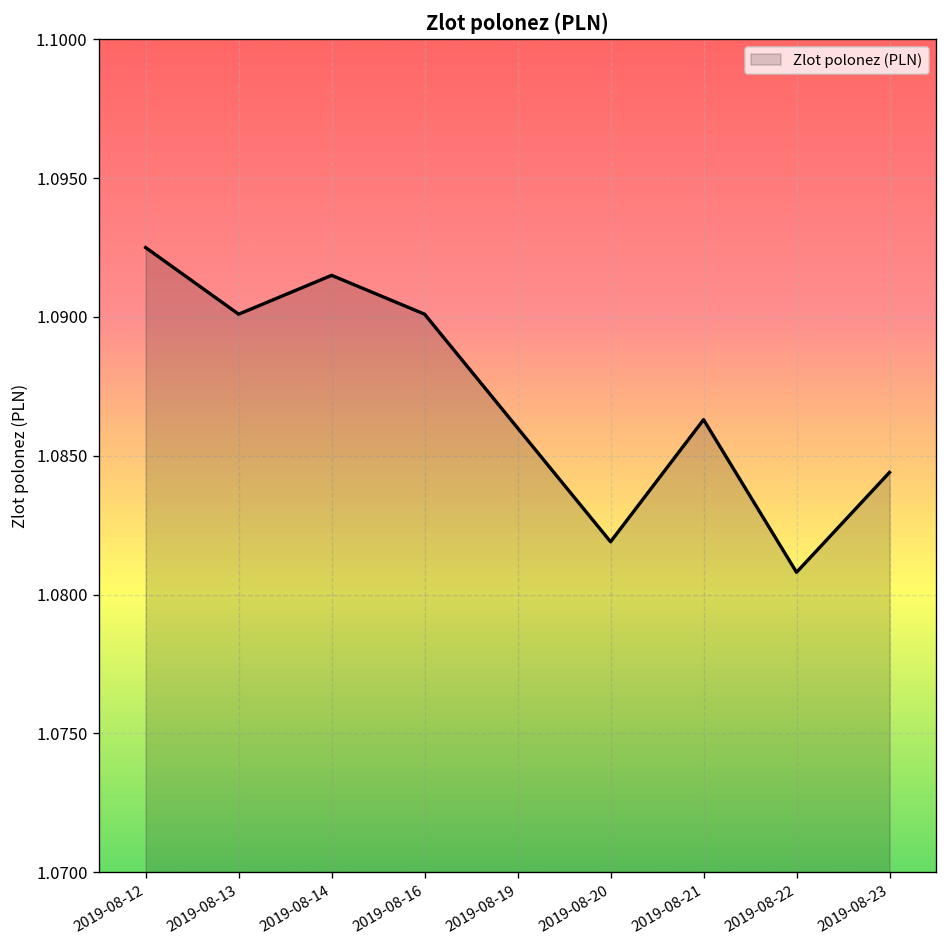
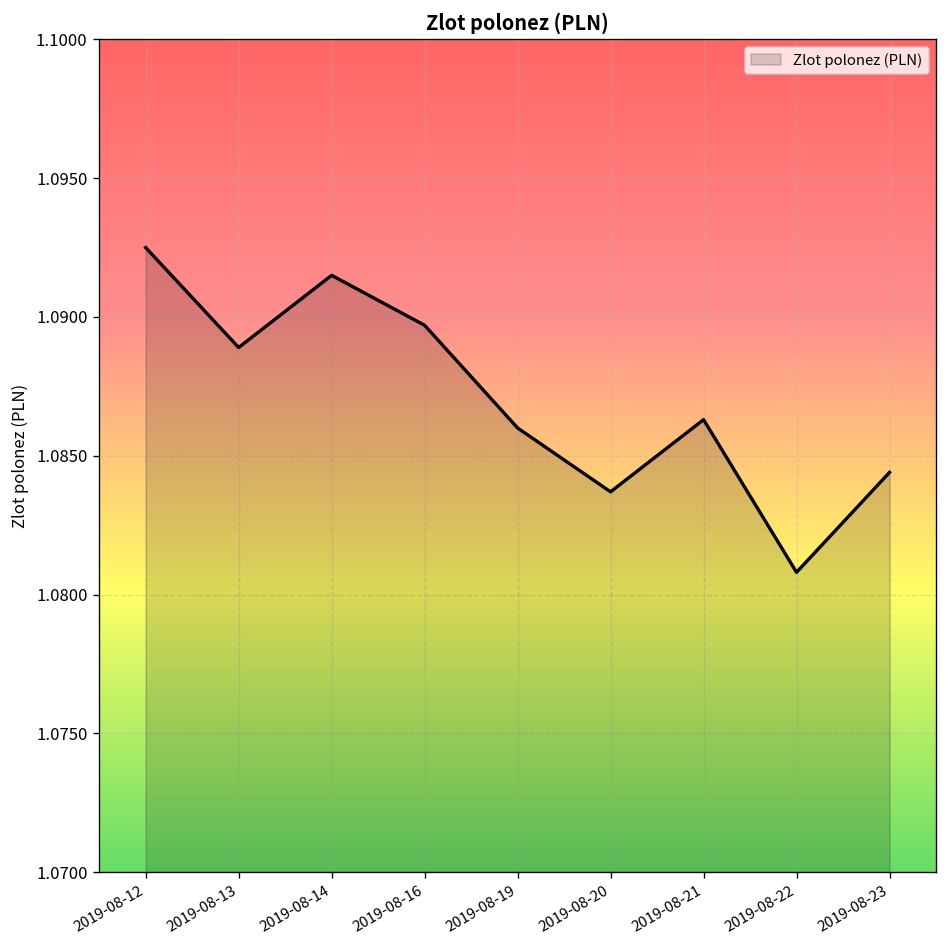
2019-08-13: 1.0901 -> 1.0889
2019-08-16: 1.0901 -> 1.0897
2019-08-20: 1.0819 -> 1.0837
